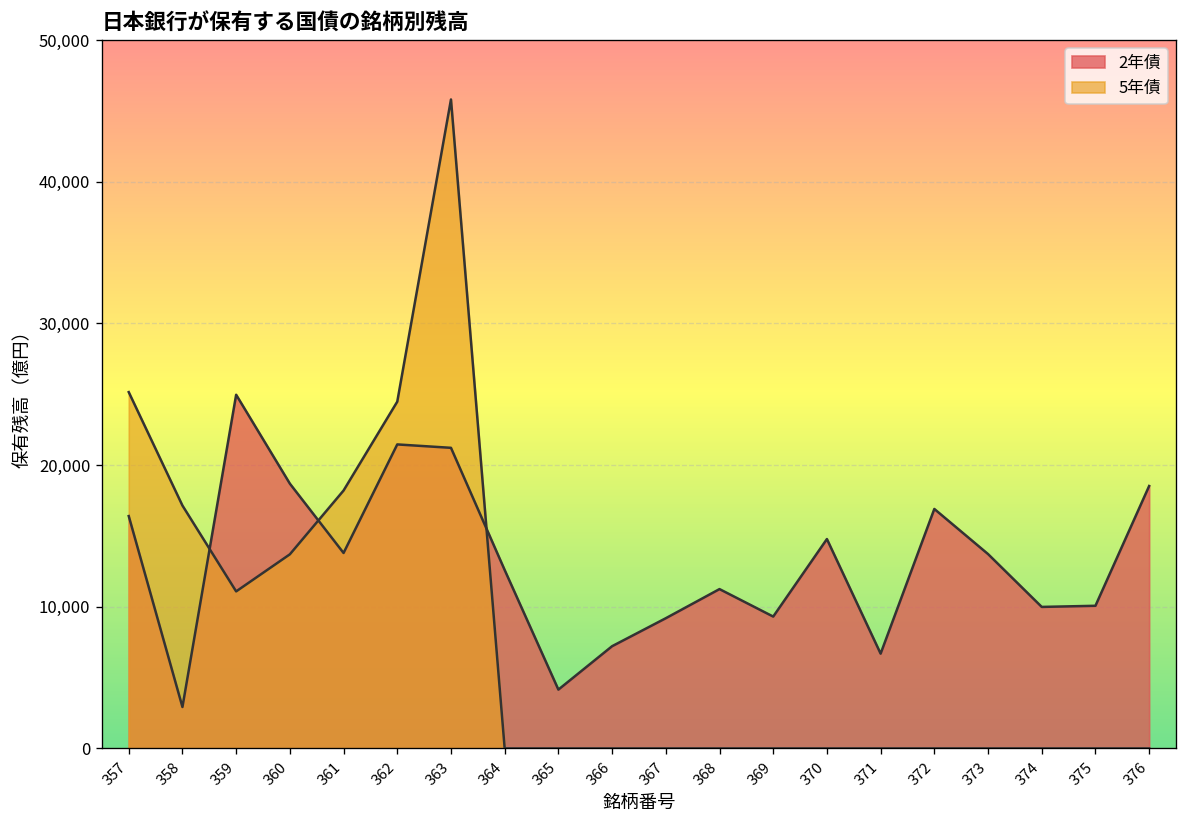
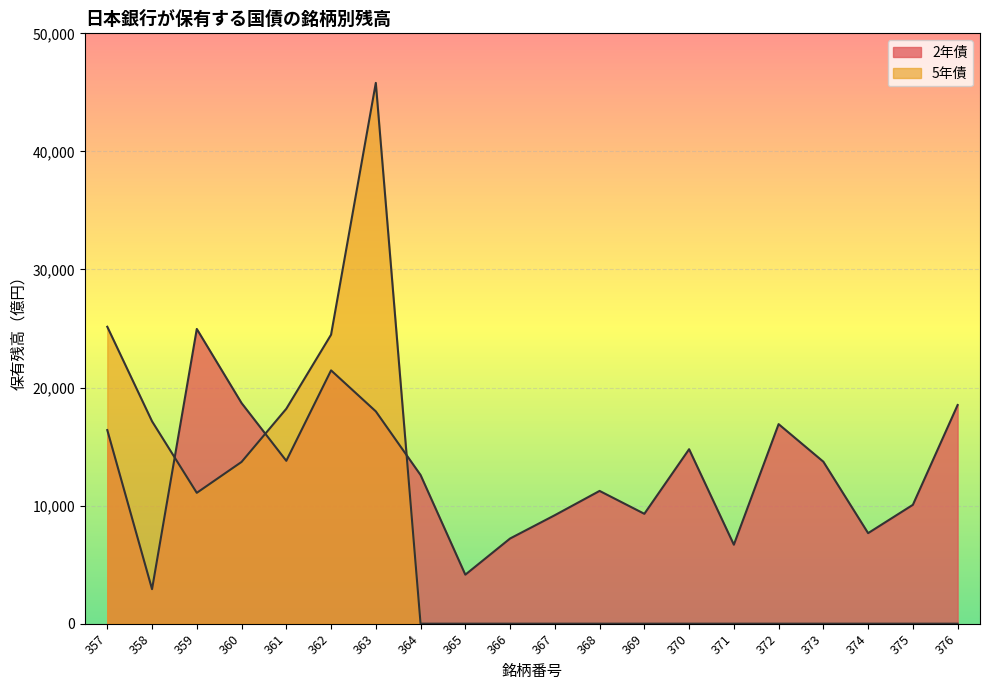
2年債, 363: 21,200 -> 18,000
2年債, 374: 10,000 -> 7,700
